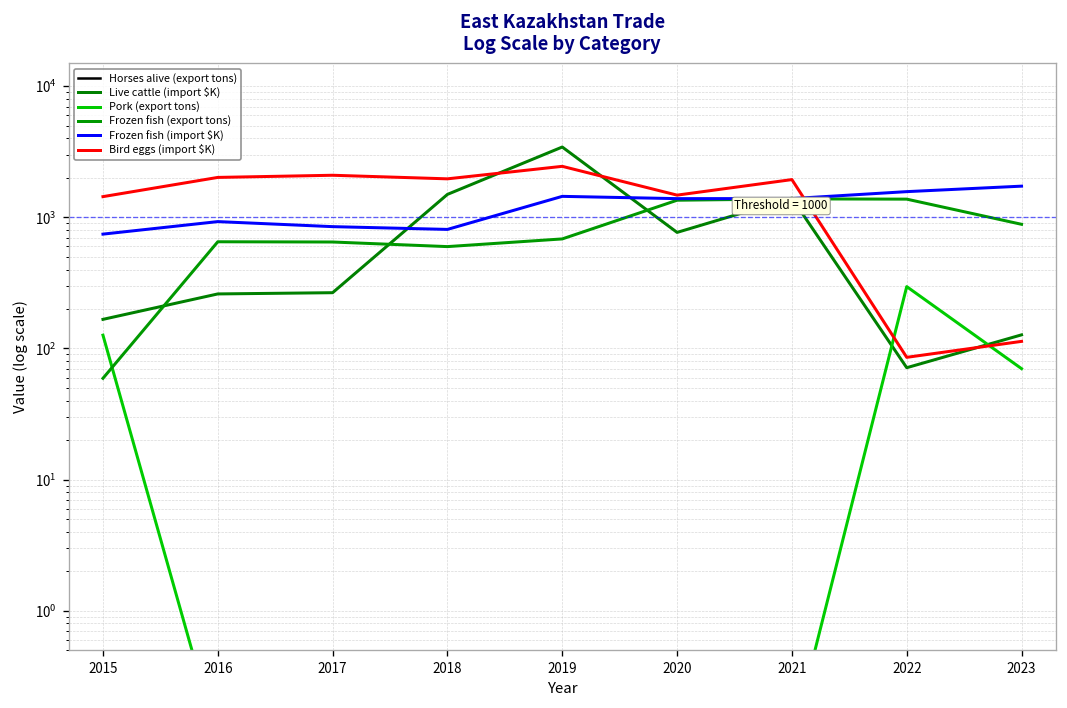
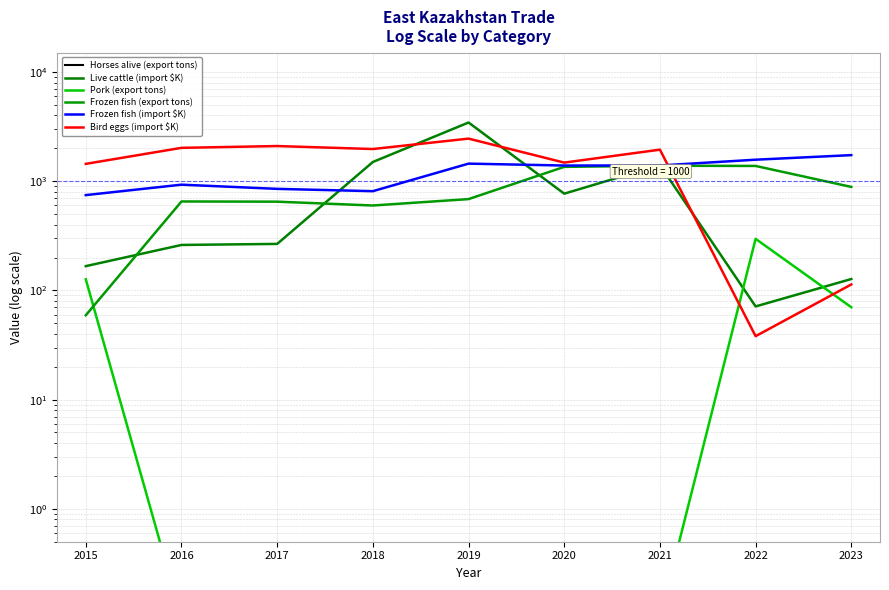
Bird eggs (import $K), 2022: 90 -> 38
